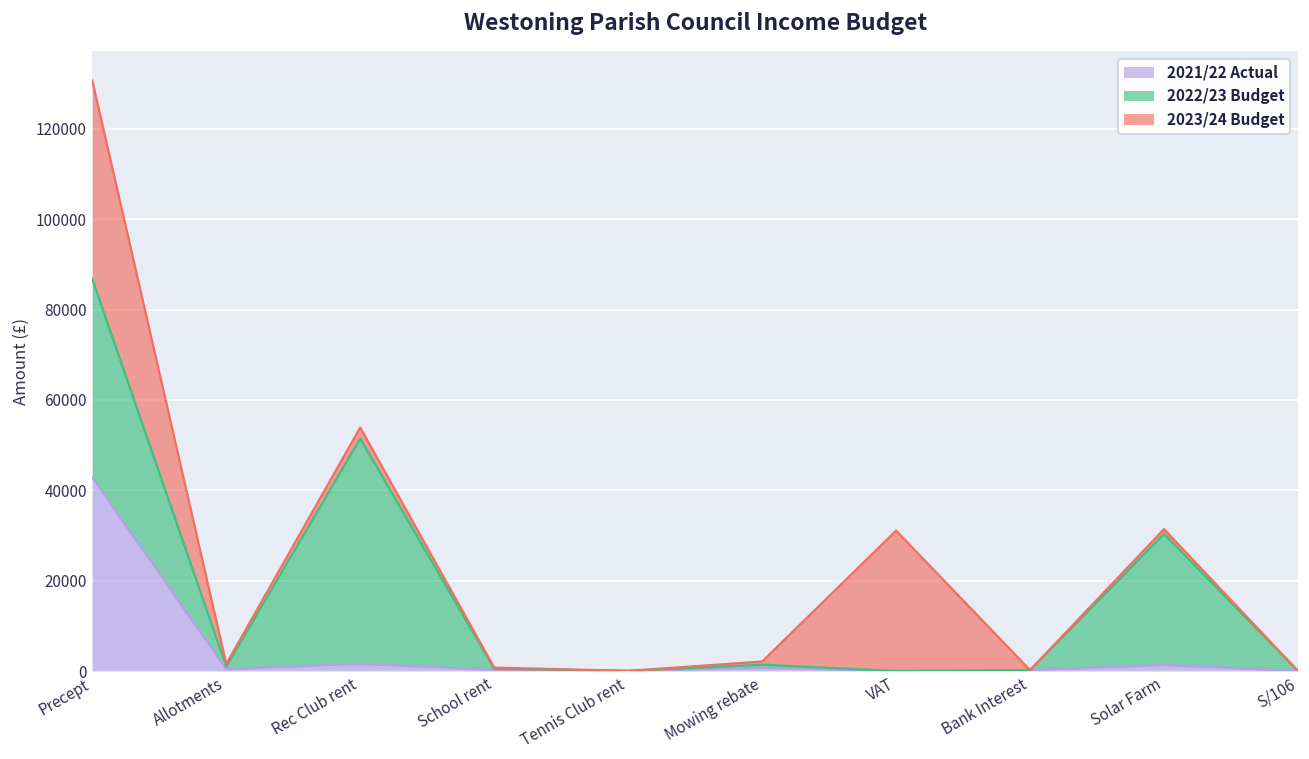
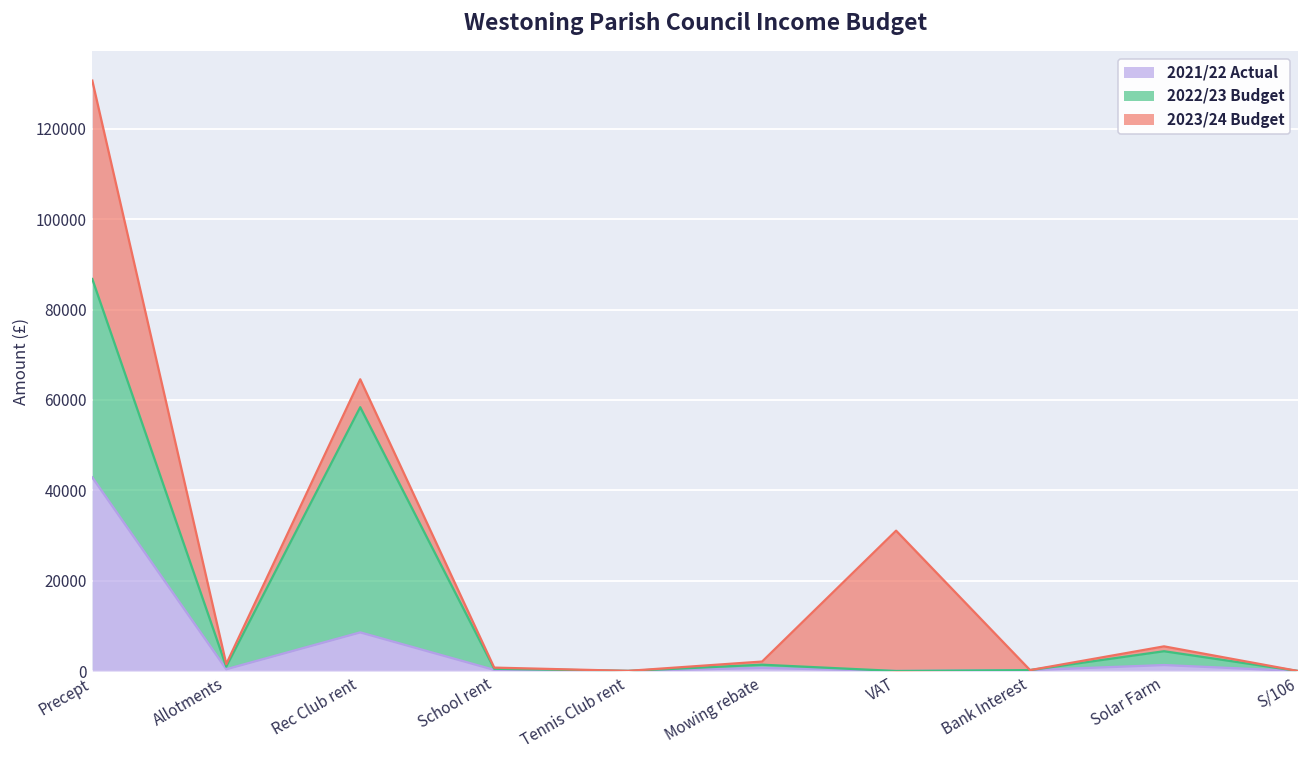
2021/22 Actual, Rec Club rent: 2000 -> 9000
2023/24 Budget, Rec Club rent: 2000 -> 6000
2022/23 Budget, Solar Farm: 29000 -> 3000
